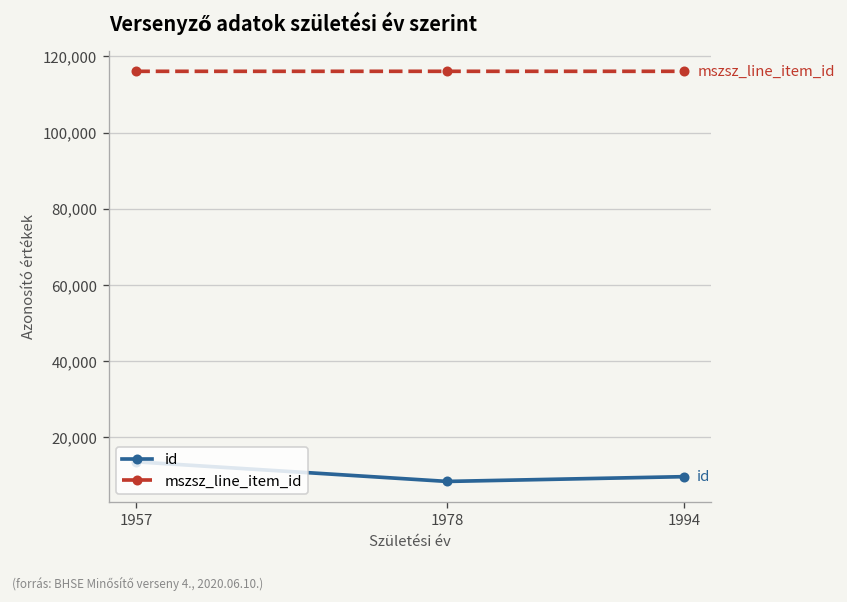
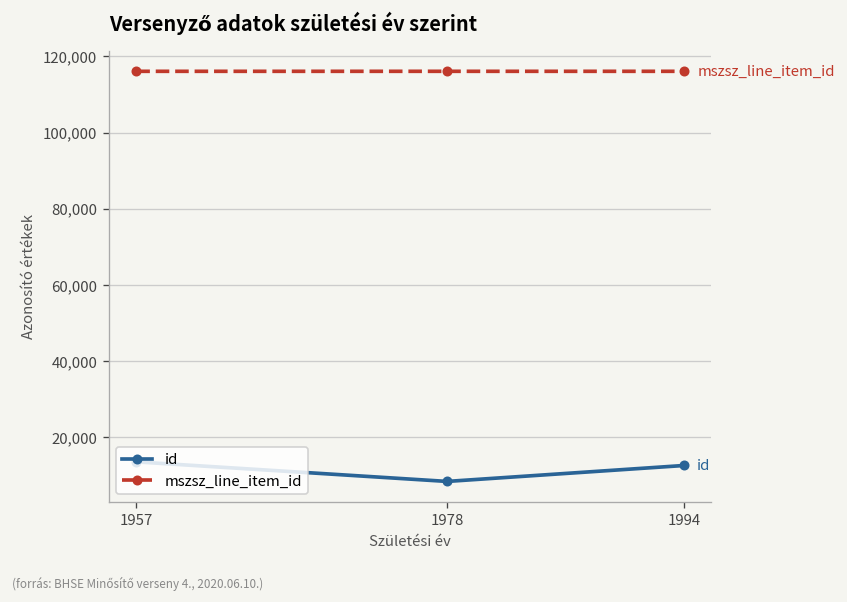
id, 1994: 10,000 -> 13,000
